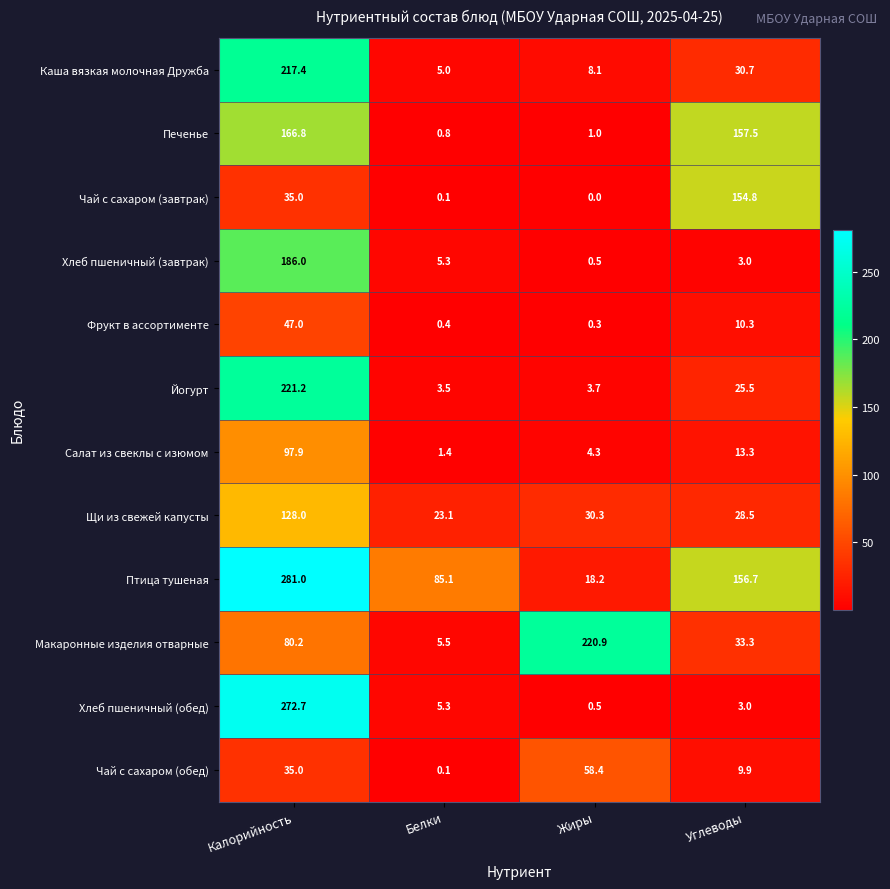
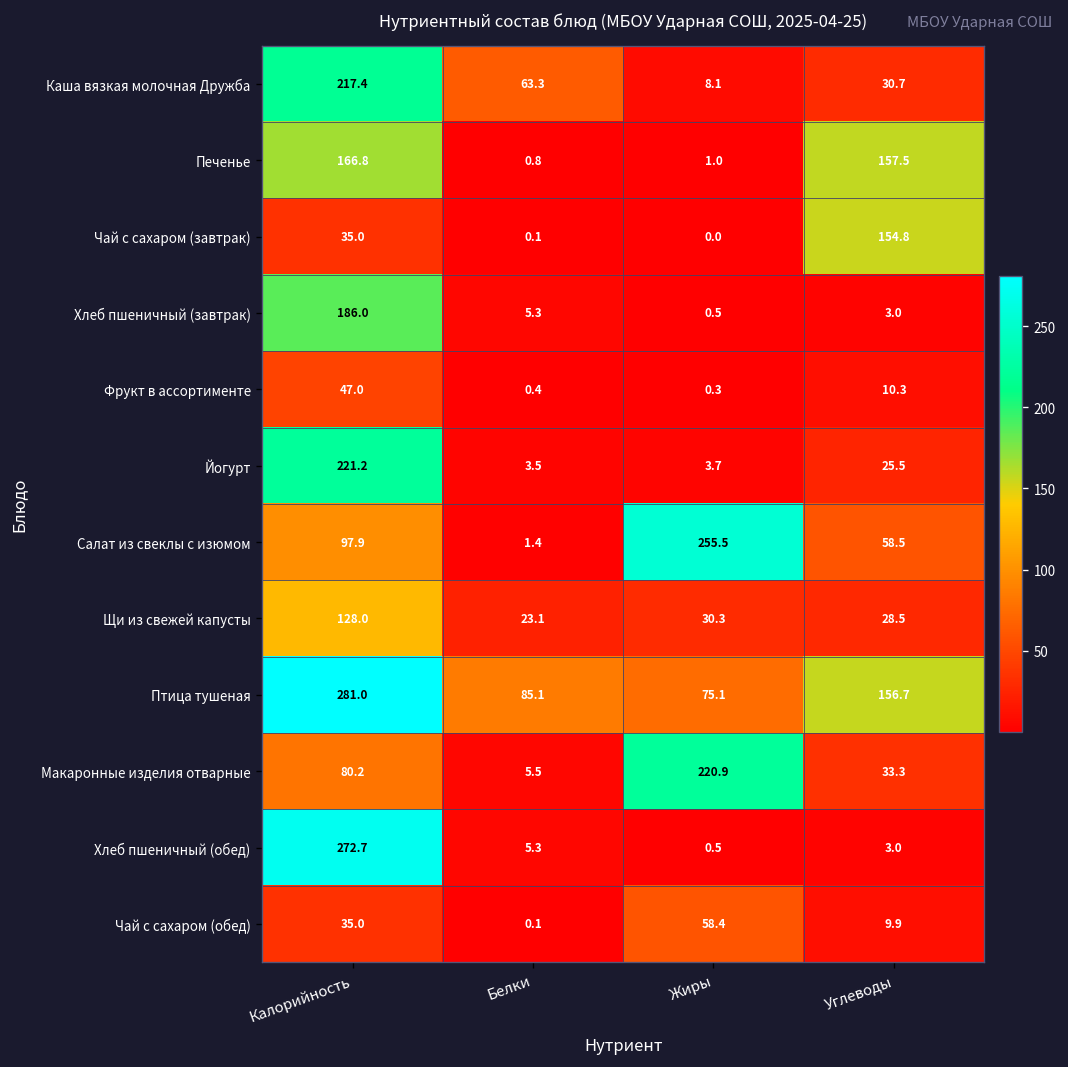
Каша вязкая молочная Дружба, Белки: 5.0 -> 63.3
Салат из свеклы с изюмом, Жиры: 4.3 -> 255.5
Салат из свеклы с изюмом, Углеводы: 13.3 -> 58.5
Птица тушеная, Жиры: 18.2 -> 75.1
